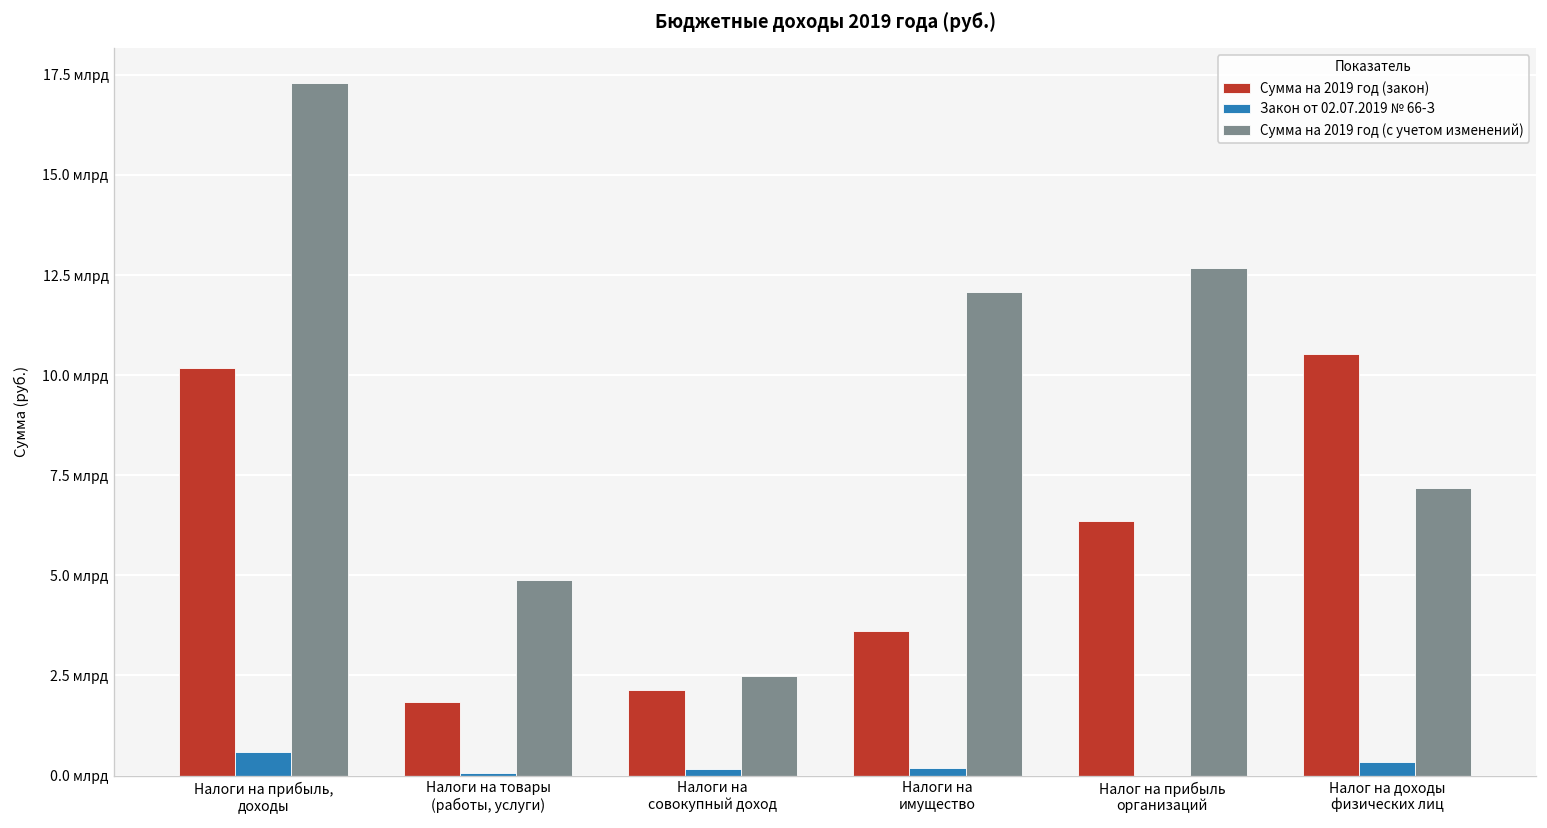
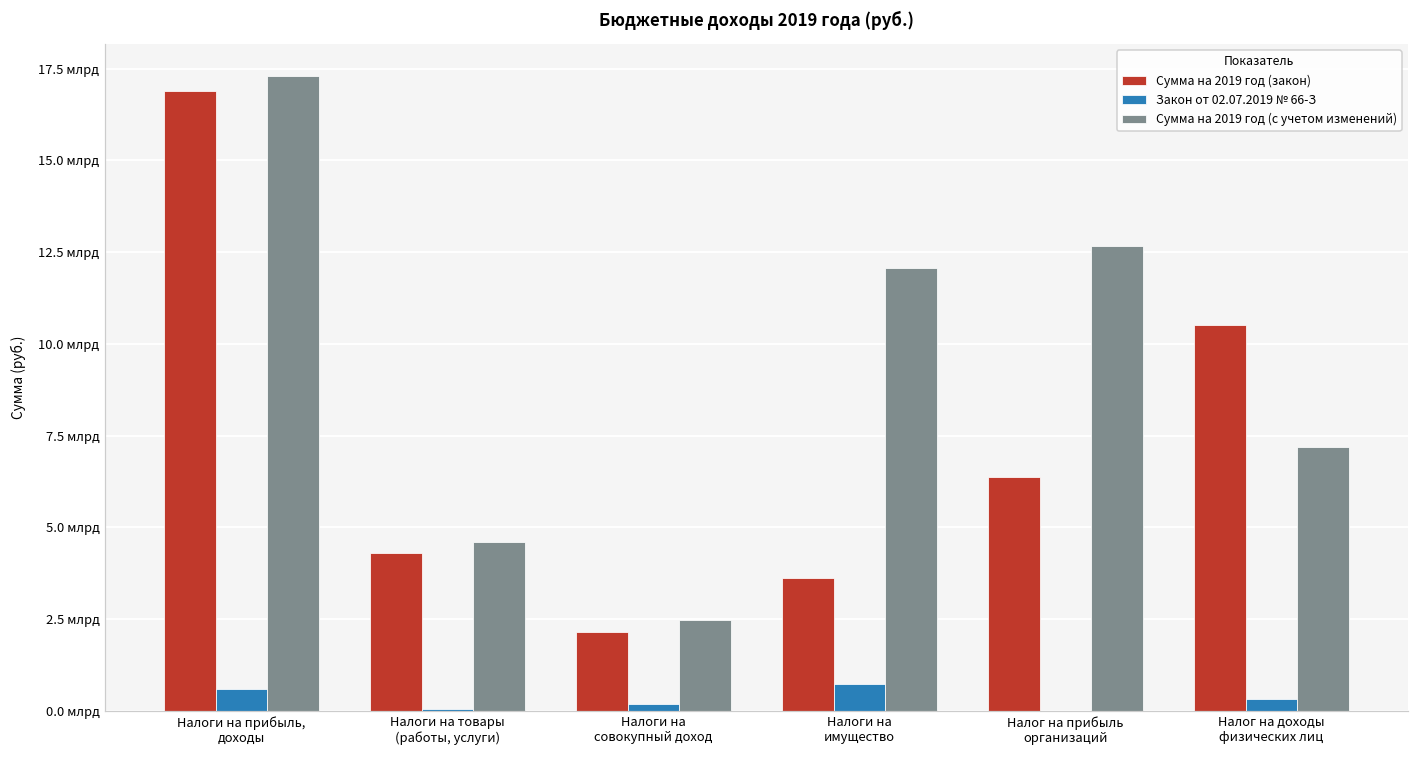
Сумма на 2019 год (закон), Налоги на прибыль, доходы: 10.2 млрд -> 16.9 млрд
Сумма на 2019 год (закон), Налоги на товары (работы, услуги): 1.8 млрд -> 4.3 млрд
Сумма на 2019 год (с учетом изменений), Налоги на товары (работы, услуги): 4.9 млрд -> 4.6 млрд
Закон от 02.07.2019 № 66-З, Налоги на имущество: 0.2 млрд -> 0.7 млрд
